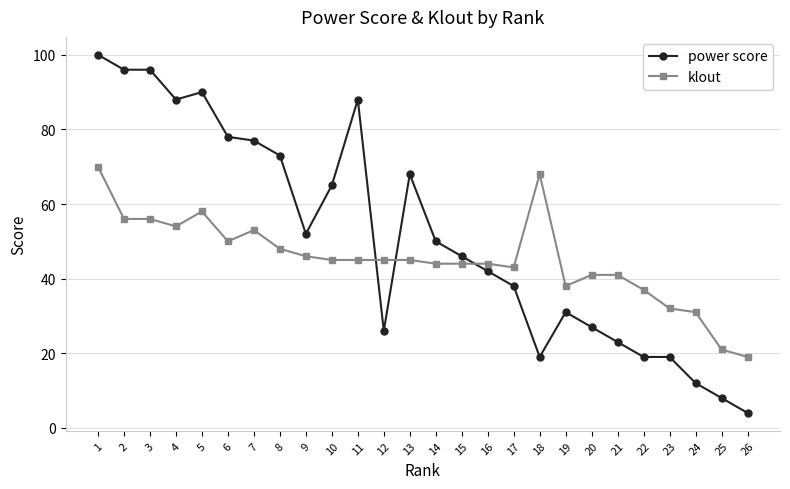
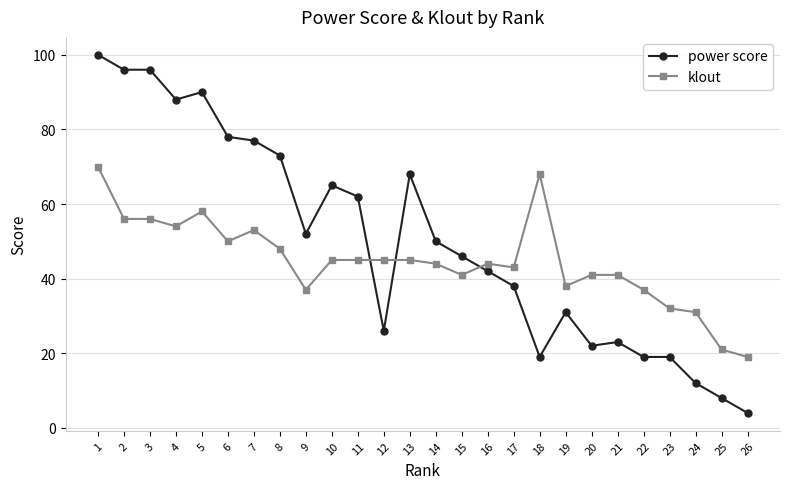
klout, 9: 46 -> 37
power score, 11: 88 -> 62
klout, 15: 44 -> 41
power score, 20: 27 -> 22
